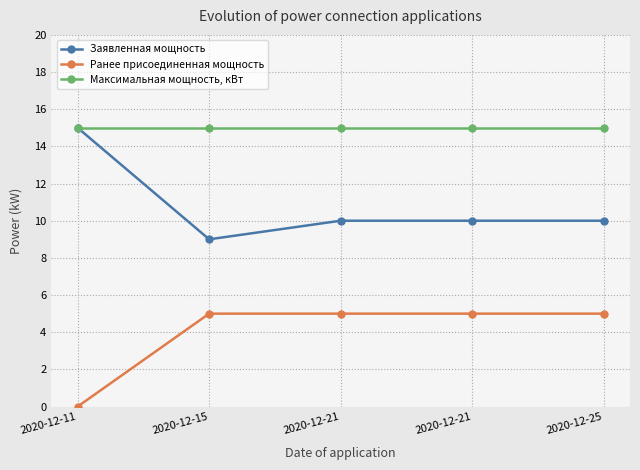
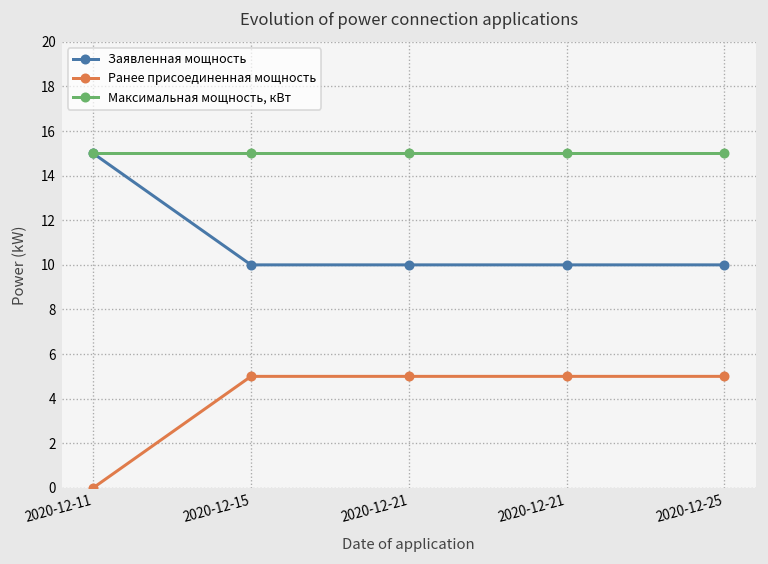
Заявленная мощность, 2020-12-15: 9 -> 10
